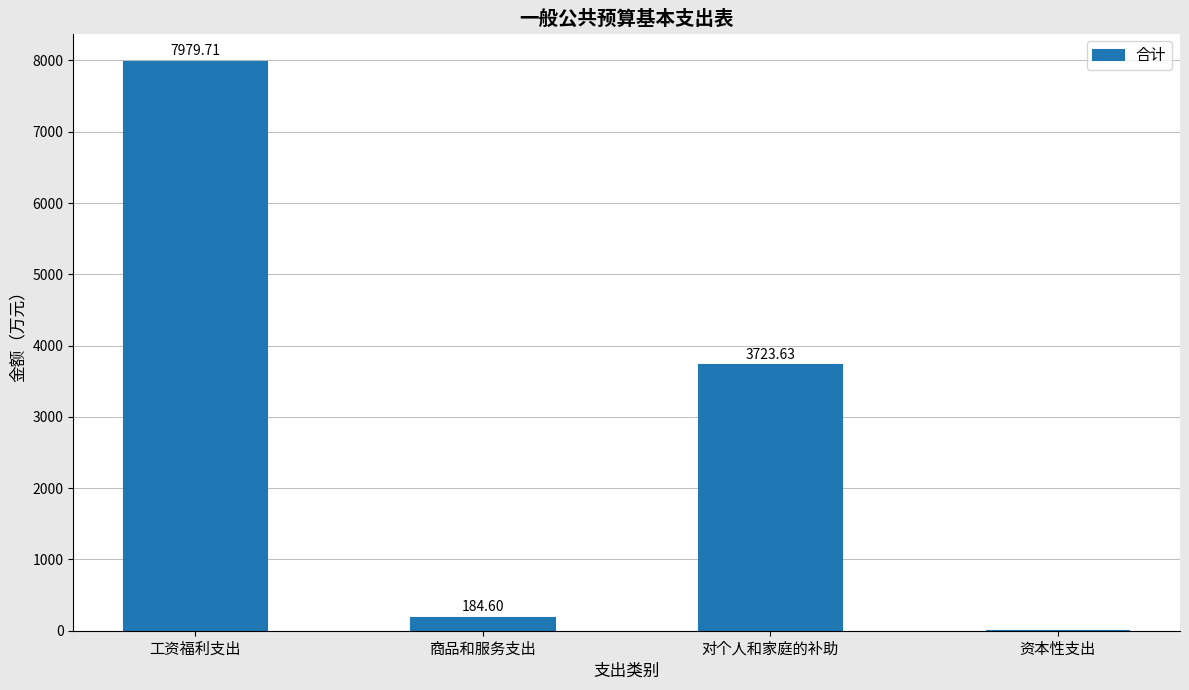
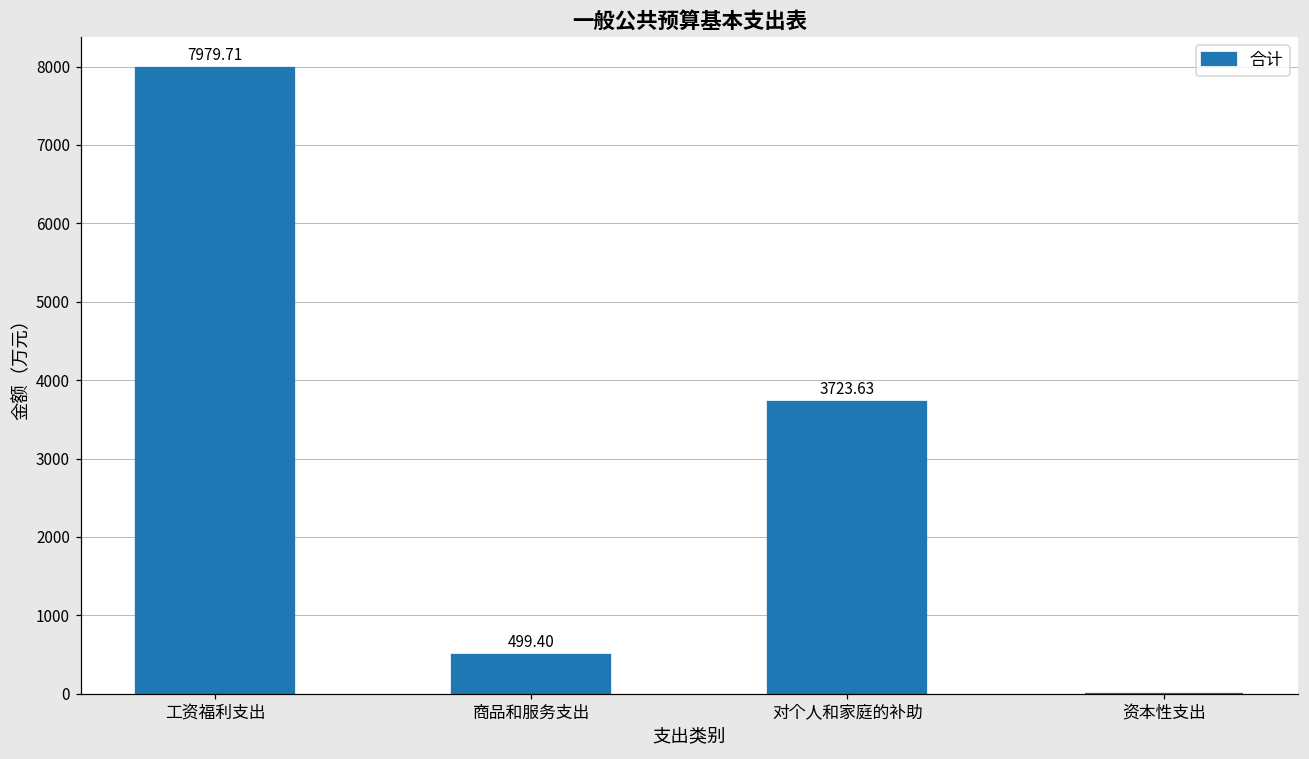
商品和服务支出: 184.60 -> 499.40
